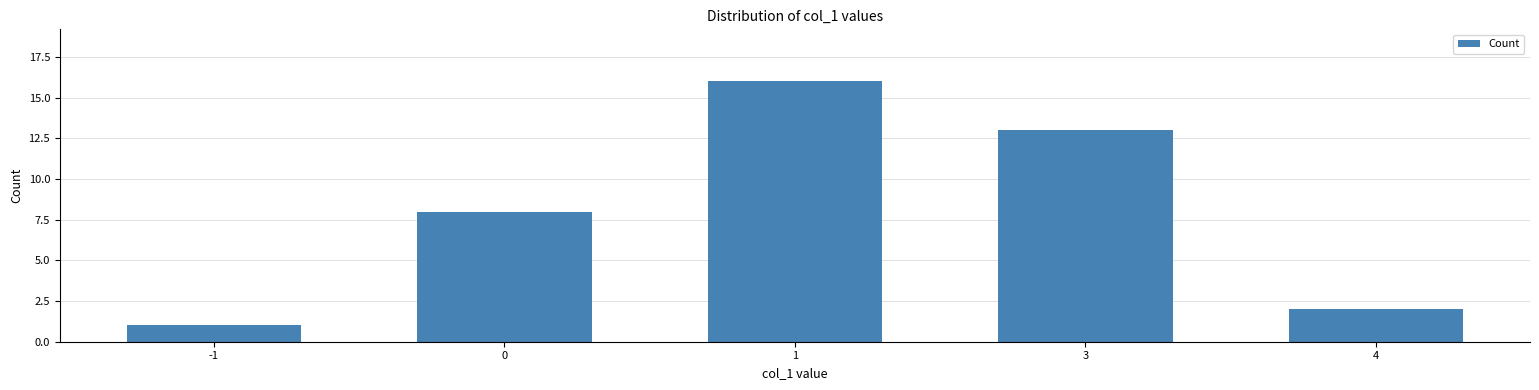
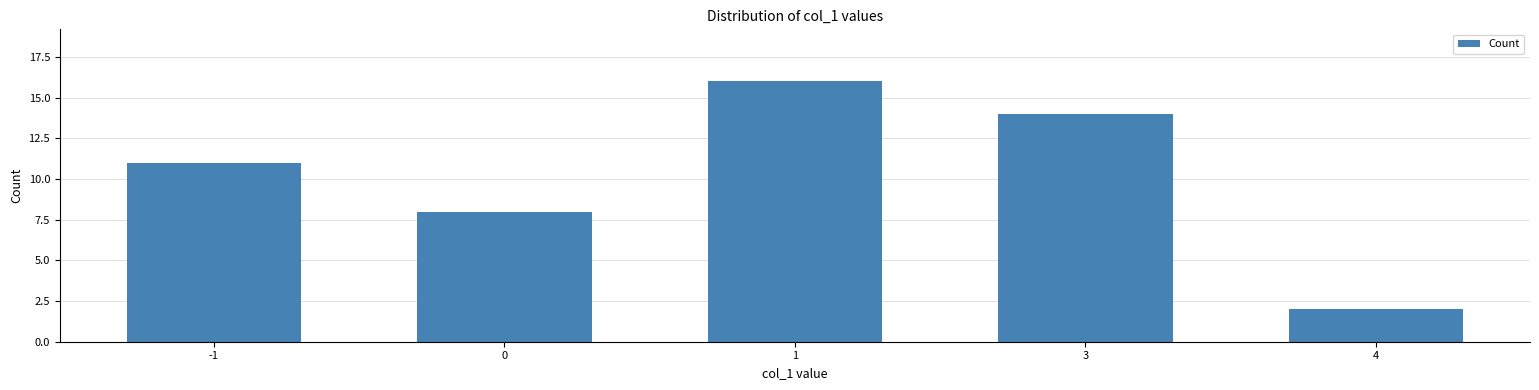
-1: 1 -> 11
3: 13 -> 14
